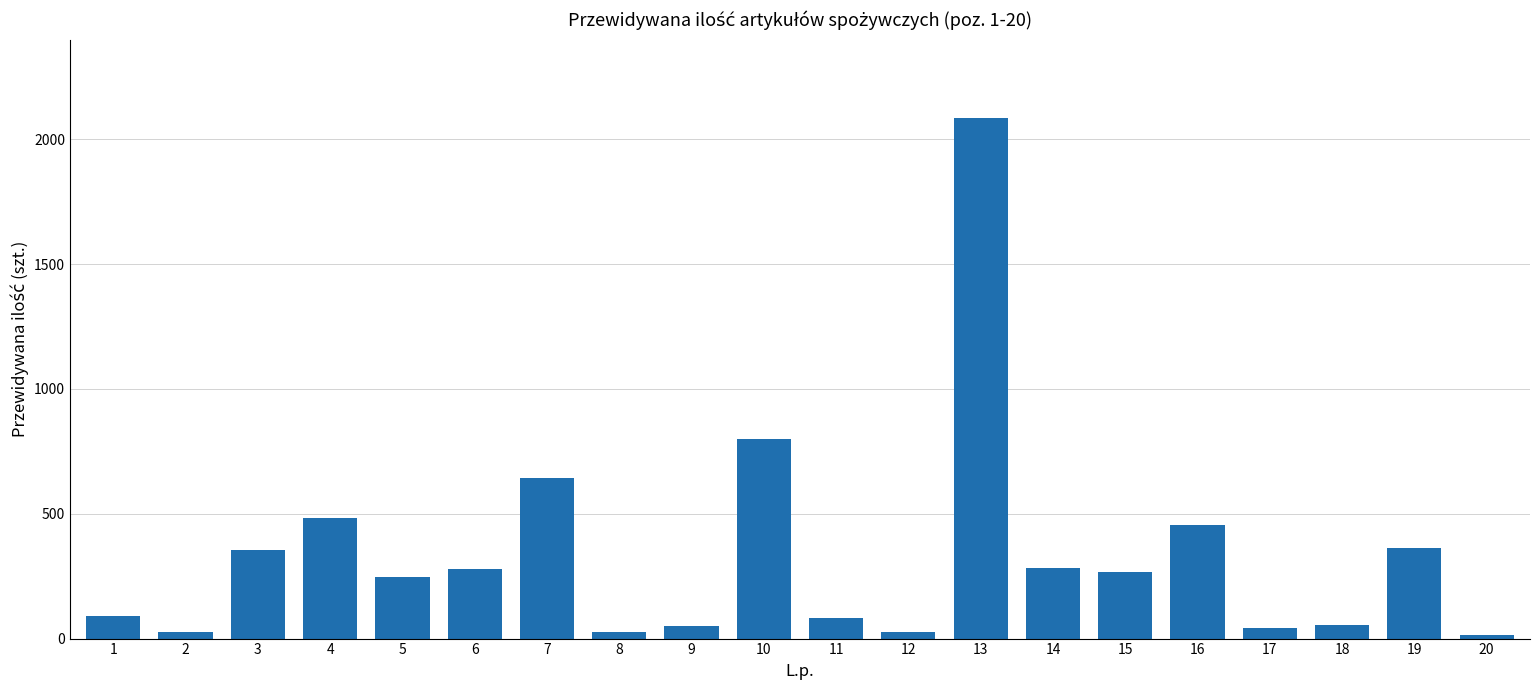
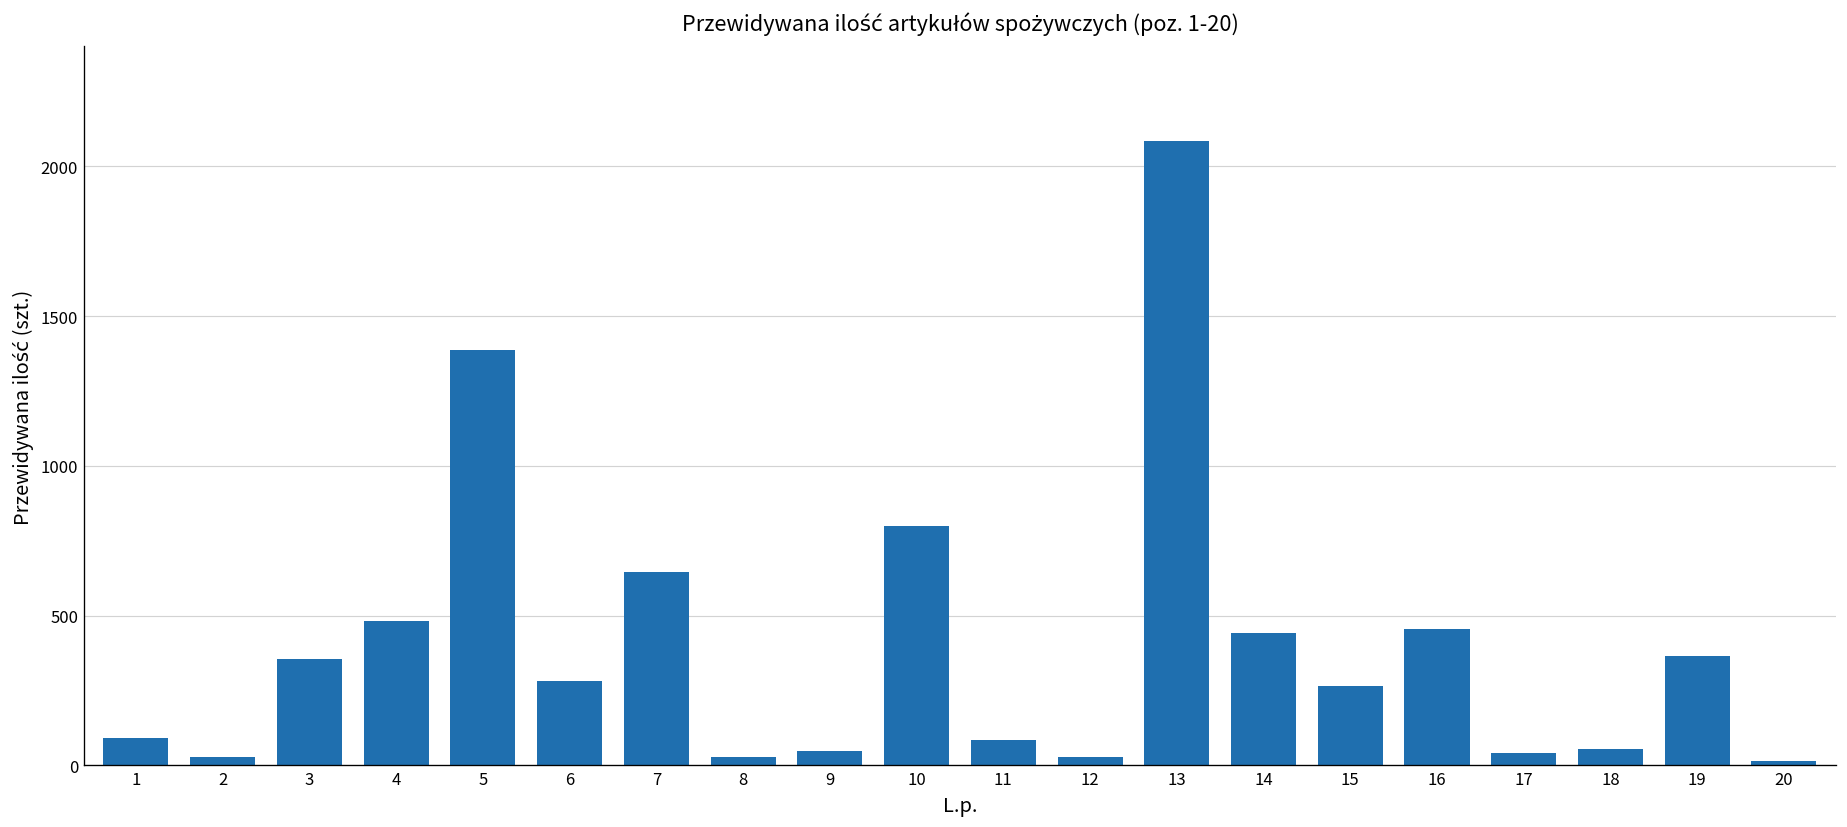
5: 250 -> 1390
14: 280 -> 440
